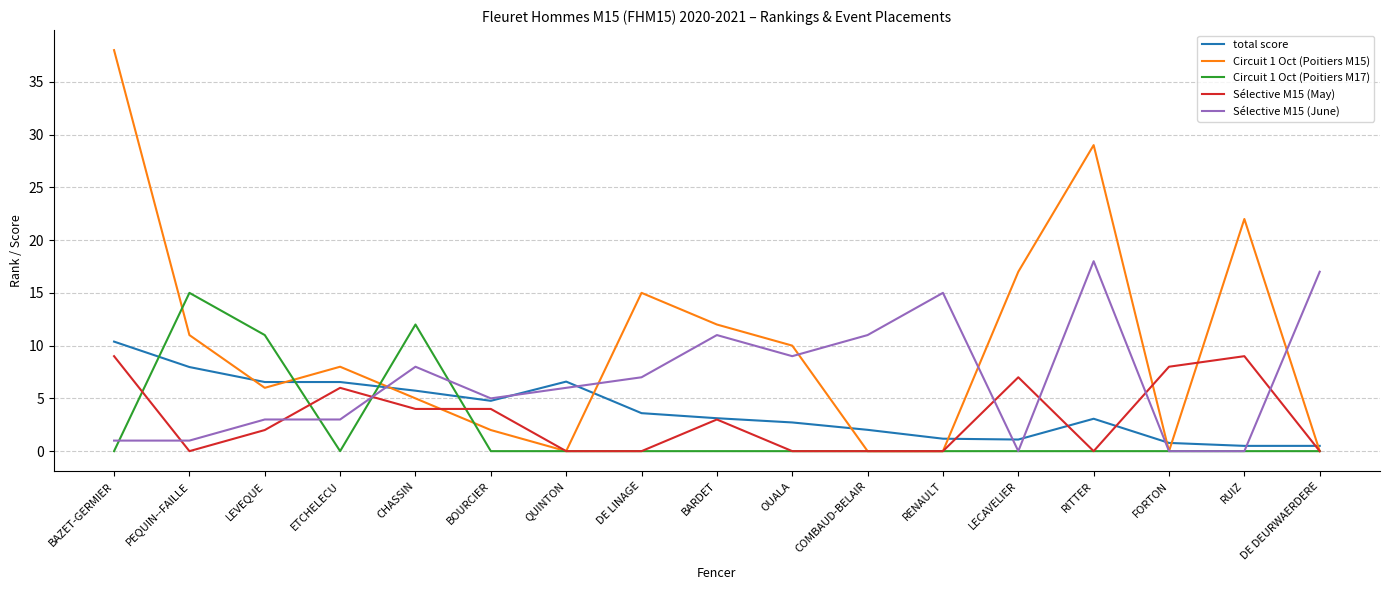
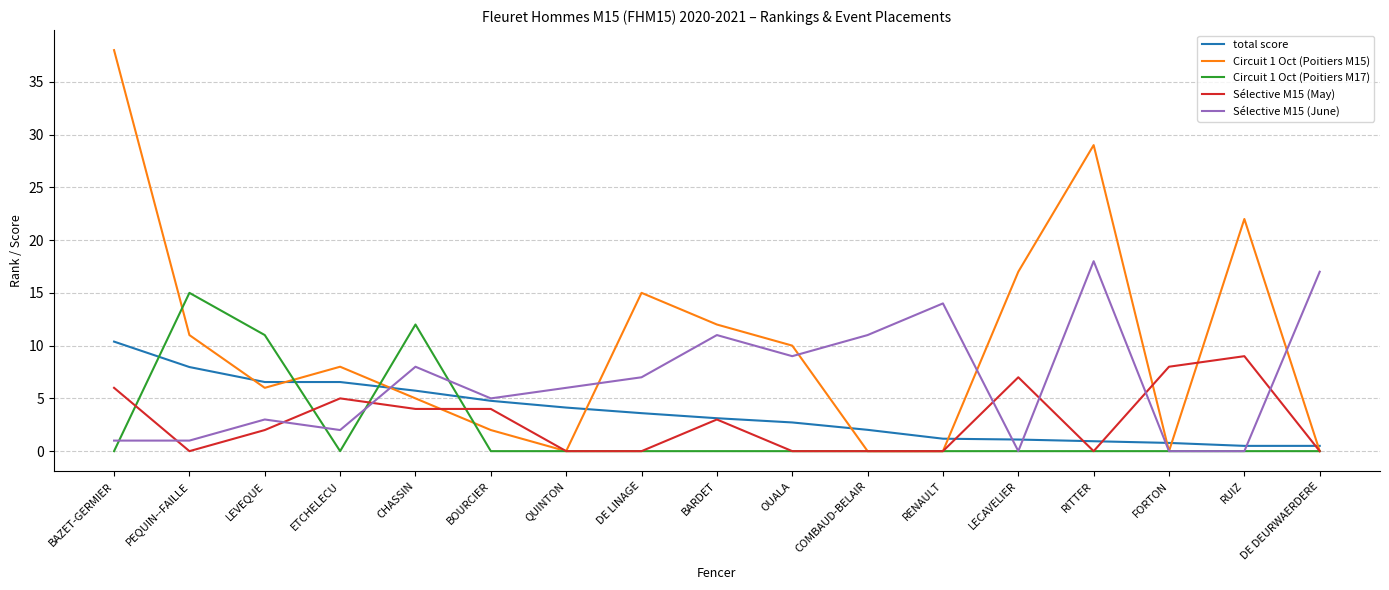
Sélective M15 (May), BAZET-GERMIER: 9 -> 6
Sélective M15 (May), ETCHELECU: 6 -> 5
Sélective M15 (June), ETCHELECU: 3 -> 2
total score, QUINTON: 6.6 -> 4.1
Sélective M15 (June), RENAULT: 15 -> 14
total score, RITTER: 3.1 -> 0.9
